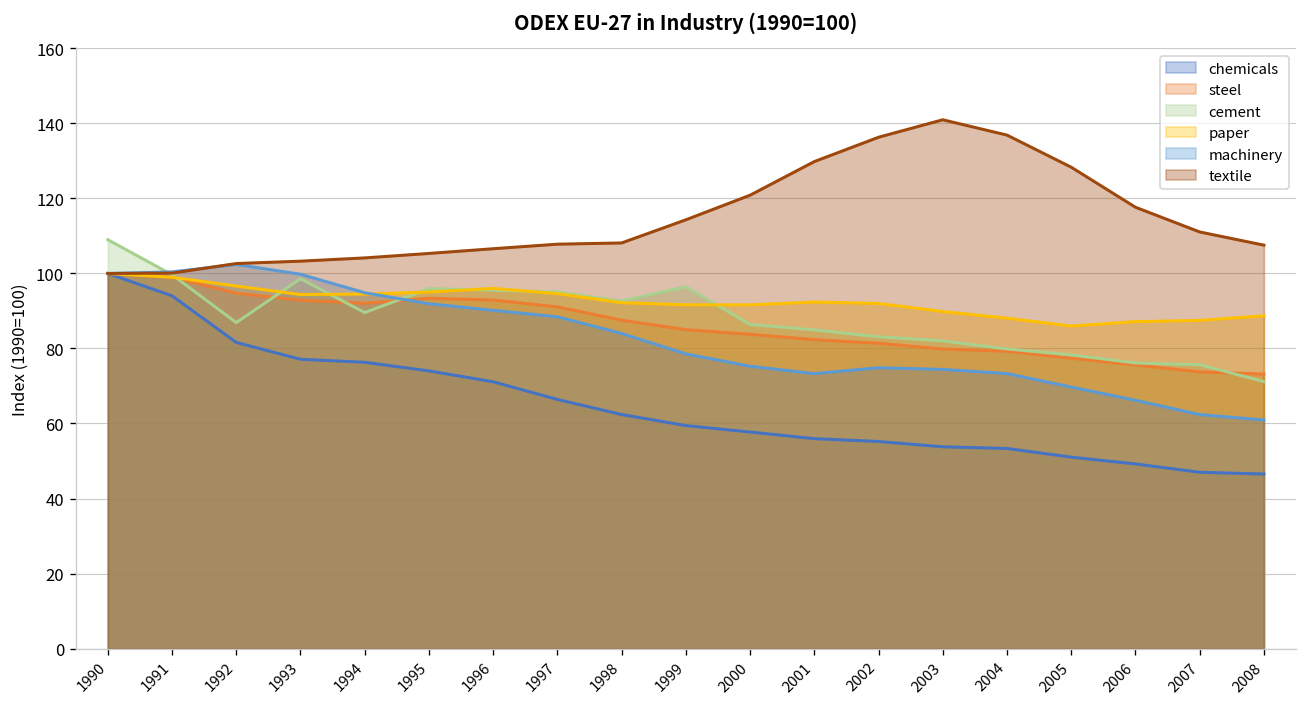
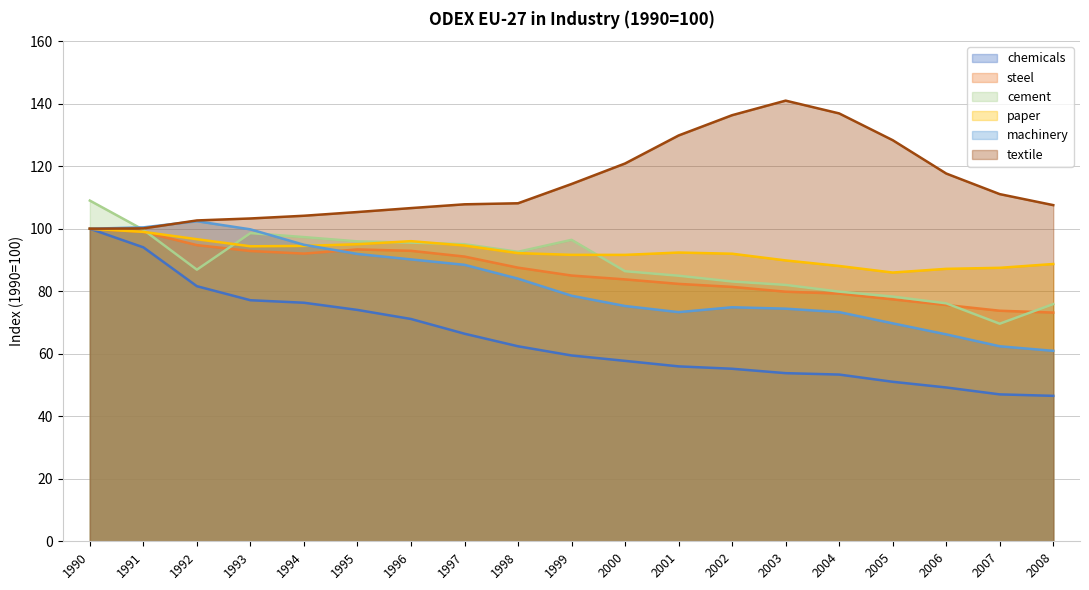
cement, 1994: 90 -> 97
cement, 2007: 76 -> 70
cement, 2008: 71 -> 76
